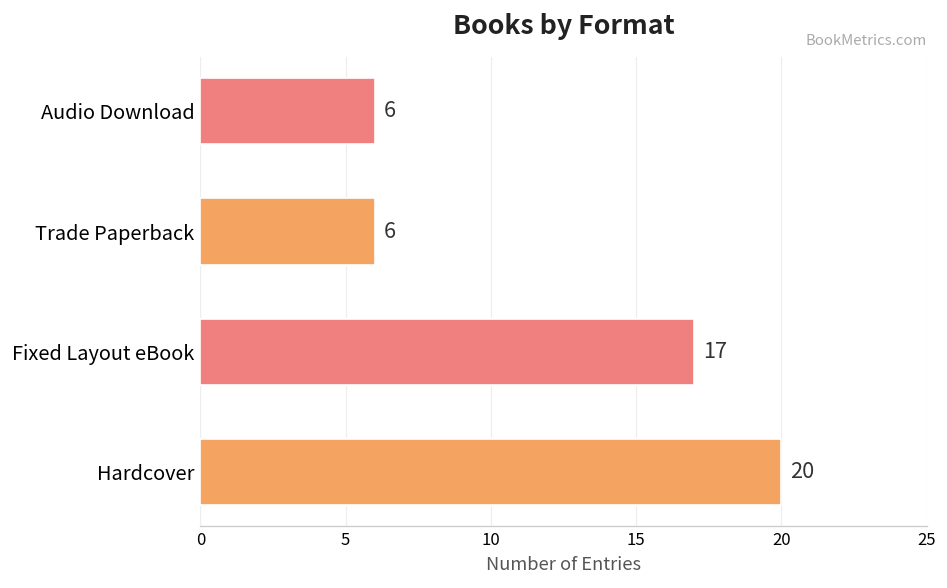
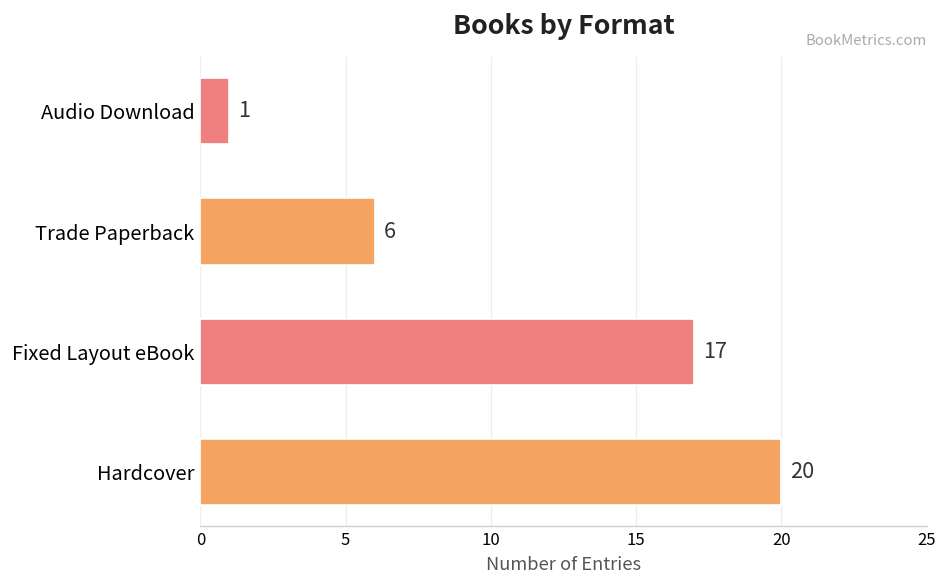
Audio Download: 6 -> 1
